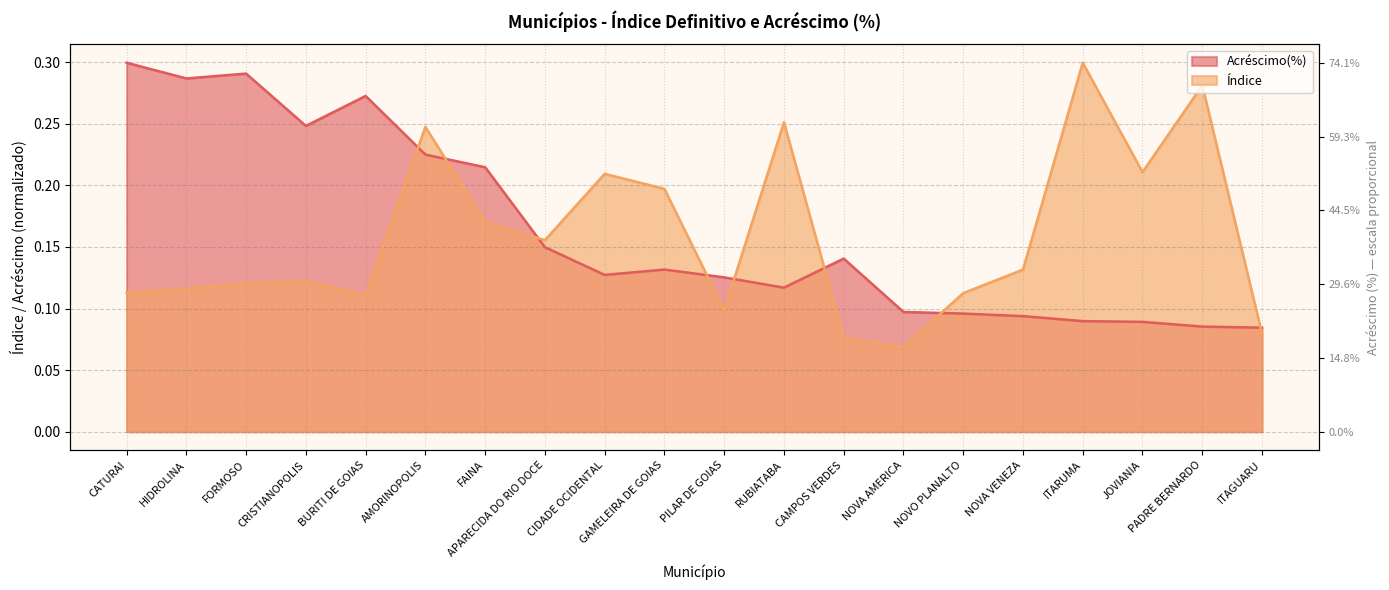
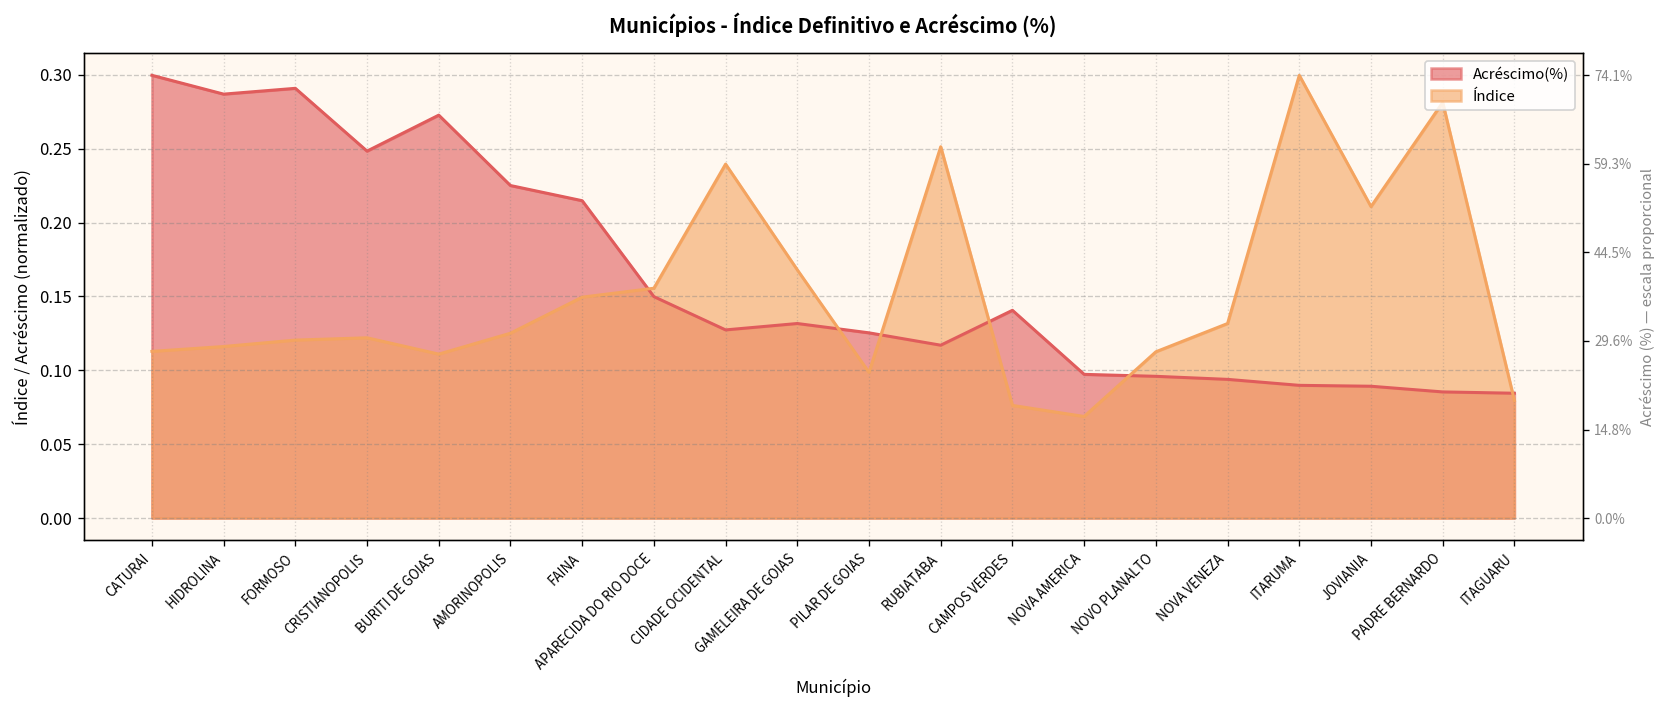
Índice, AMORINOPOLIS: 0.247 -> 0.125
Índice, FAINA: 0.170 -> 0.149
Índice, CIDADE OCIDENTAL: 0.209 -> 0.240
Índice, GAMELEIRA DE GOIAS: 0.197 -> 0.168
